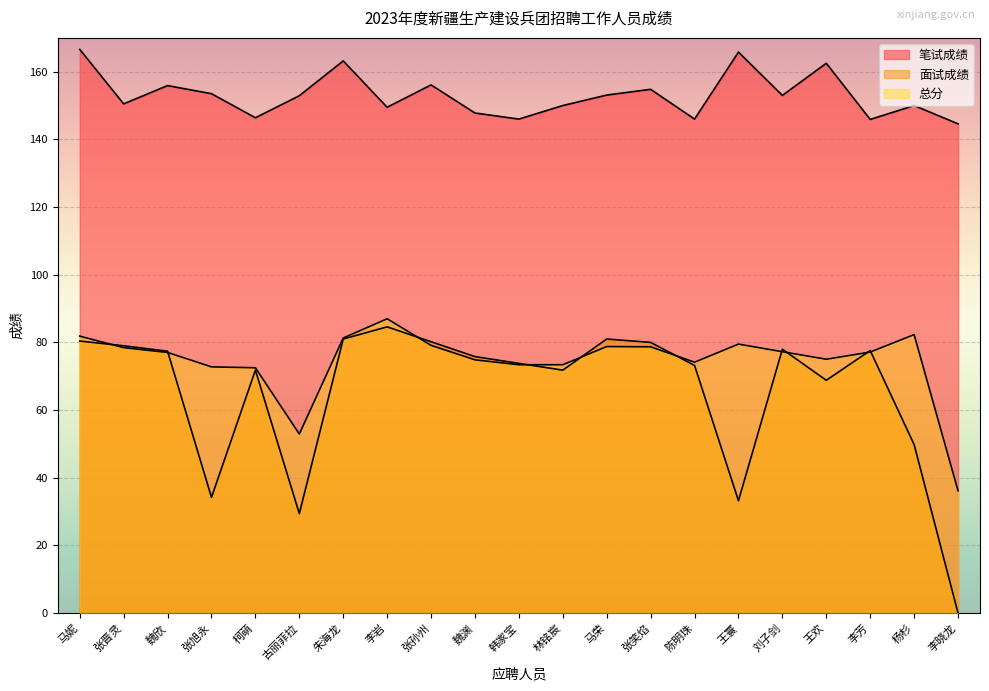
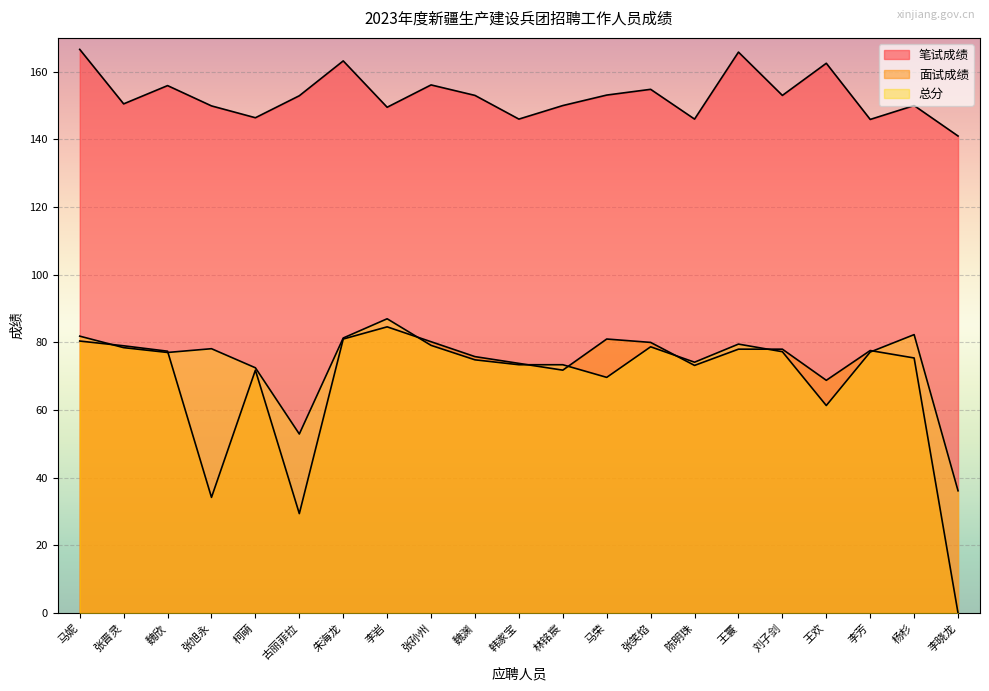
笔试成绩, 张旭永: 154 -> 150
总分, 张旭永: 73 -> 78
笔试成绩, 魏渊: 148 -> 153
总分, 马荣: 79 -> 70
面试成绩, 王寰: 33 -> 78
总分, 王欢: 75 -> 61
面试成绩, 杨杉: 50 -> 75
笔试成绩, 李晓龙: 145 -> 141
